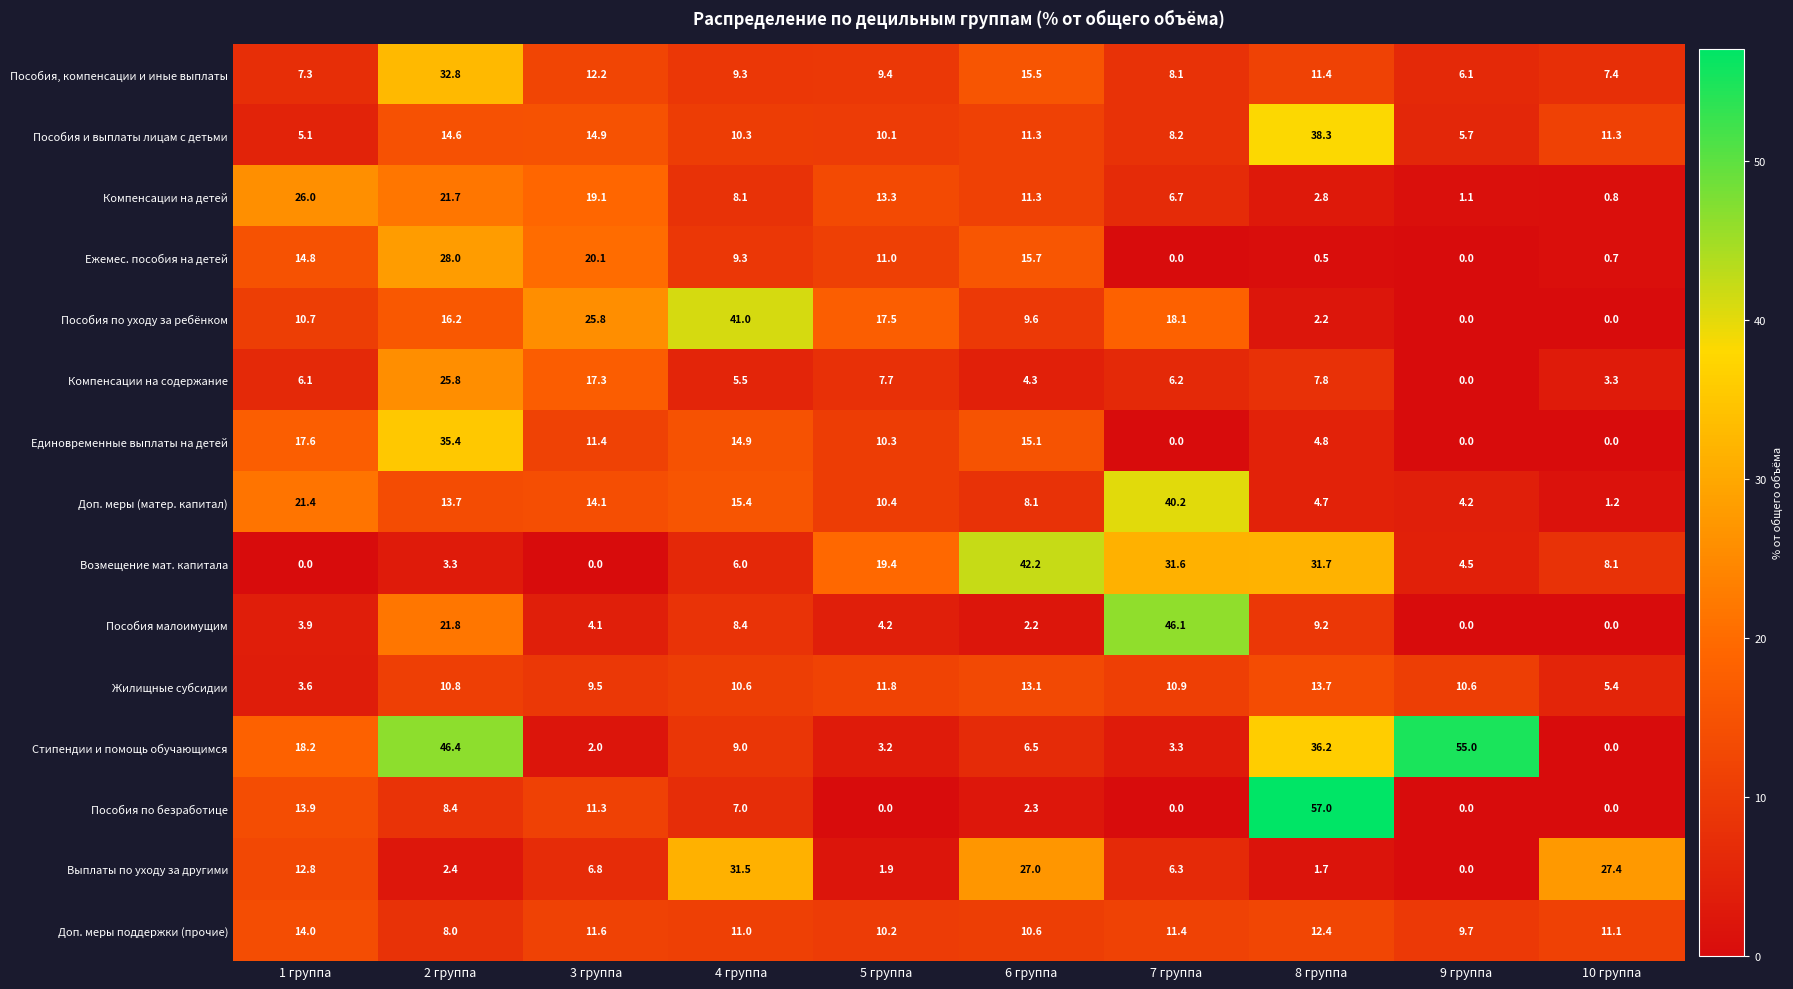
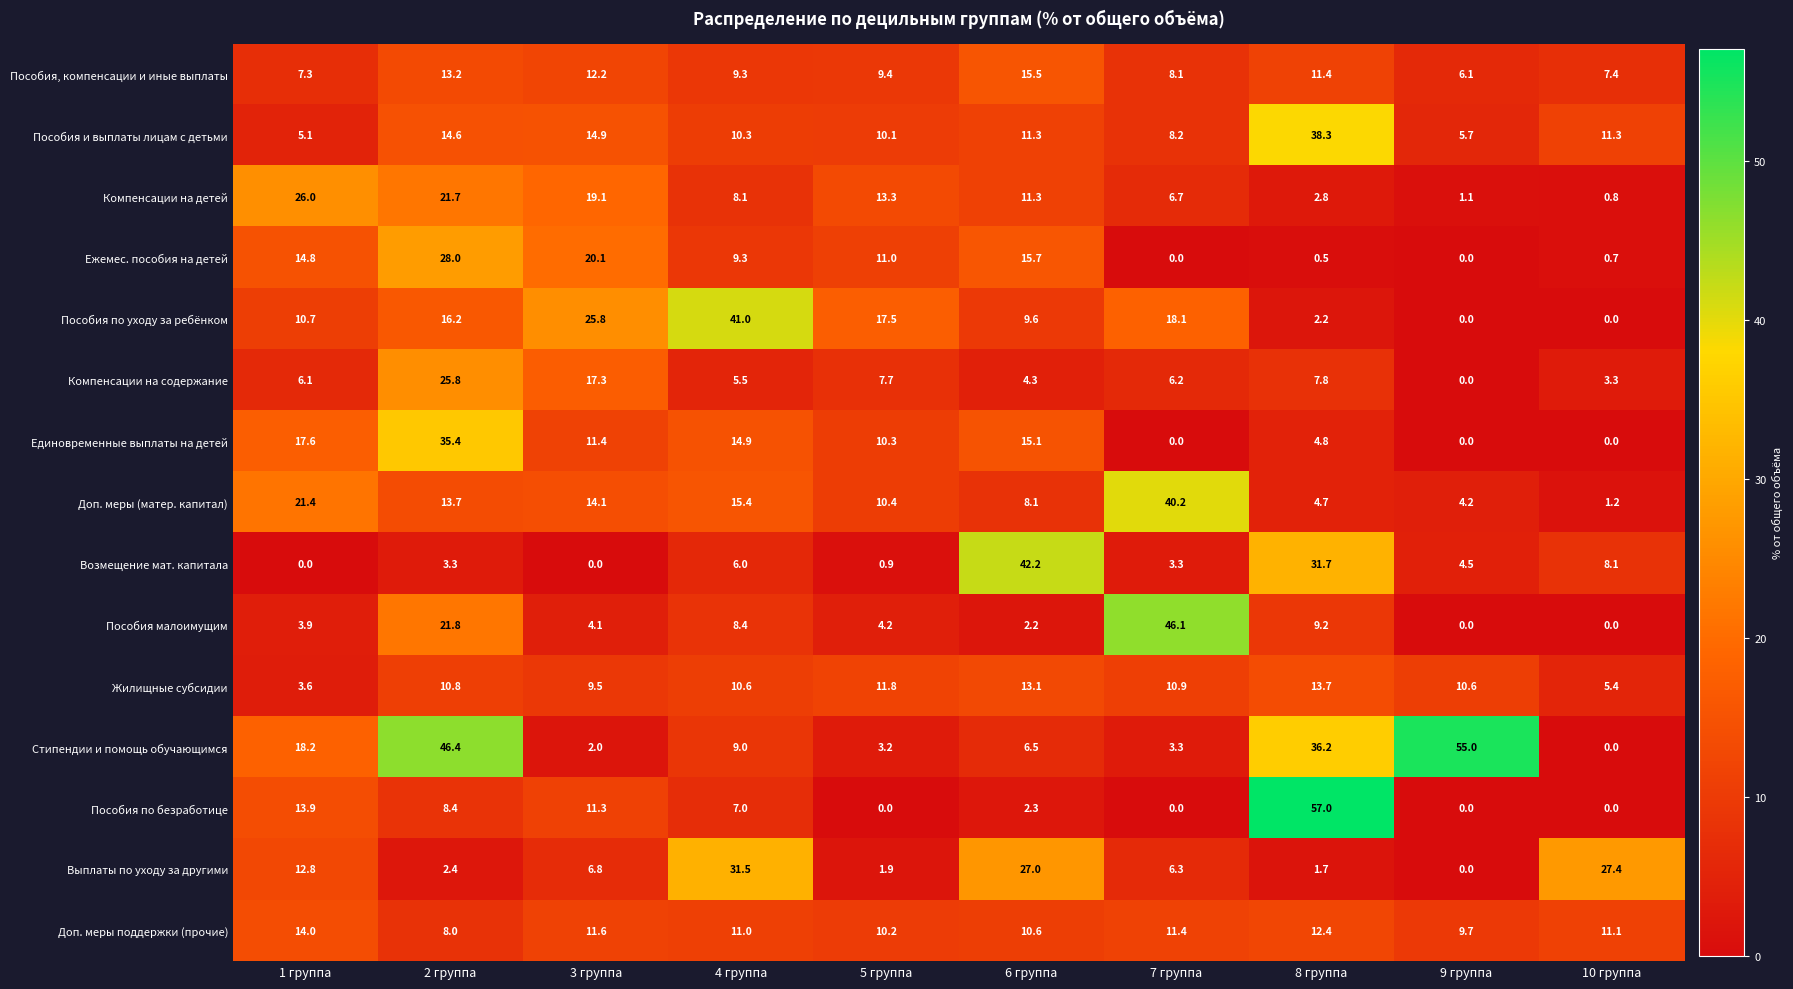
Пособия, компенсации и иные выплаты, 2 группа: 32.8 -> 13.2
Возмещение мат. капитала, 5 группа: 19.4 -> 0.9
Возмещение мат. капитала, 7 группа: 31.6 -> 3.3
